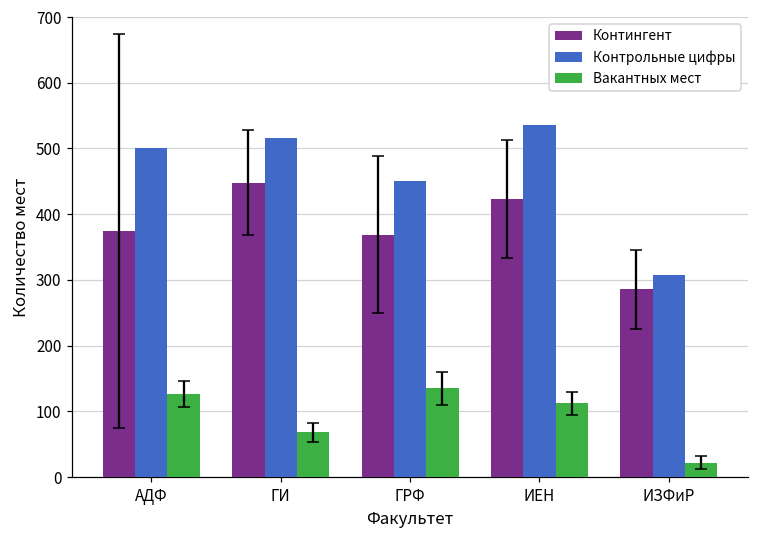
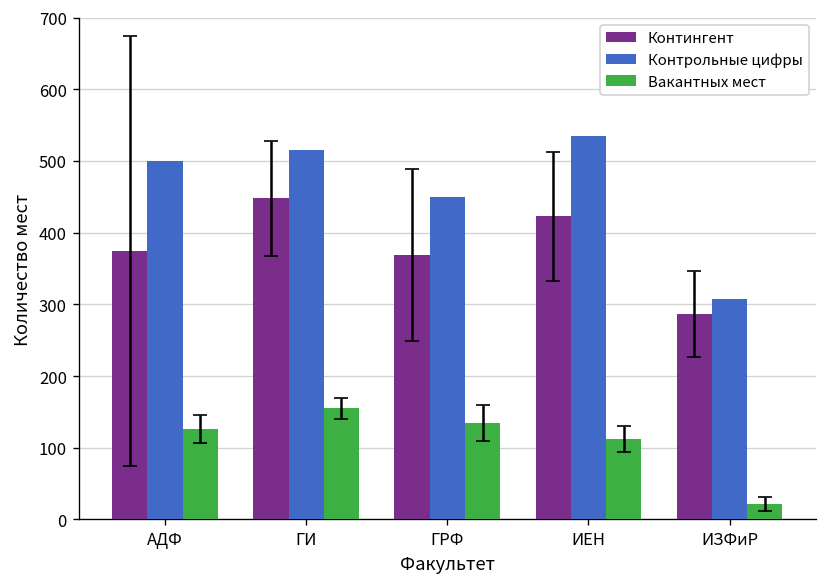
Вакантных мест, ГИ: 70 -> 160
